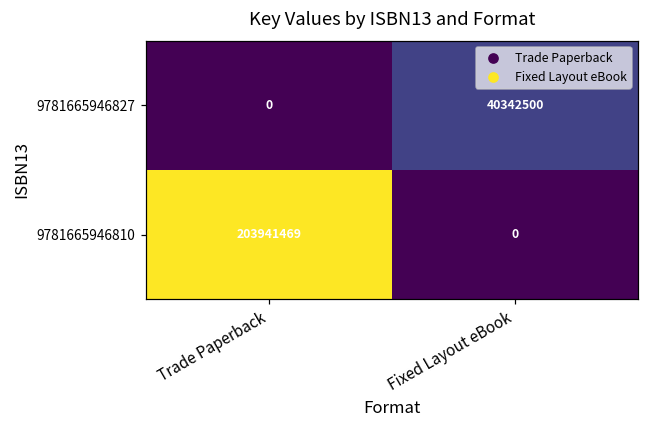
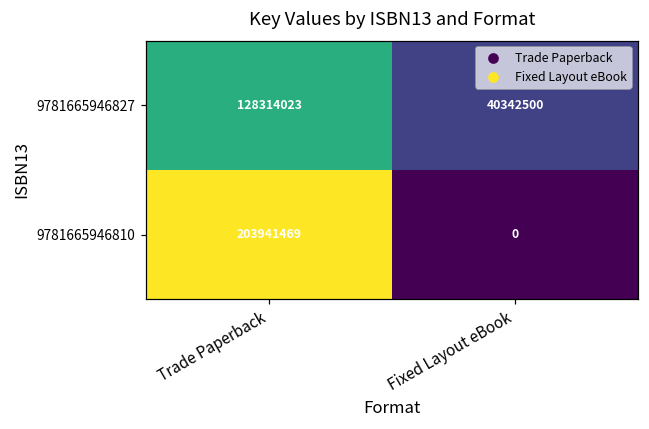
9781665946827, Trade Paperback: 0 -> 128314023
